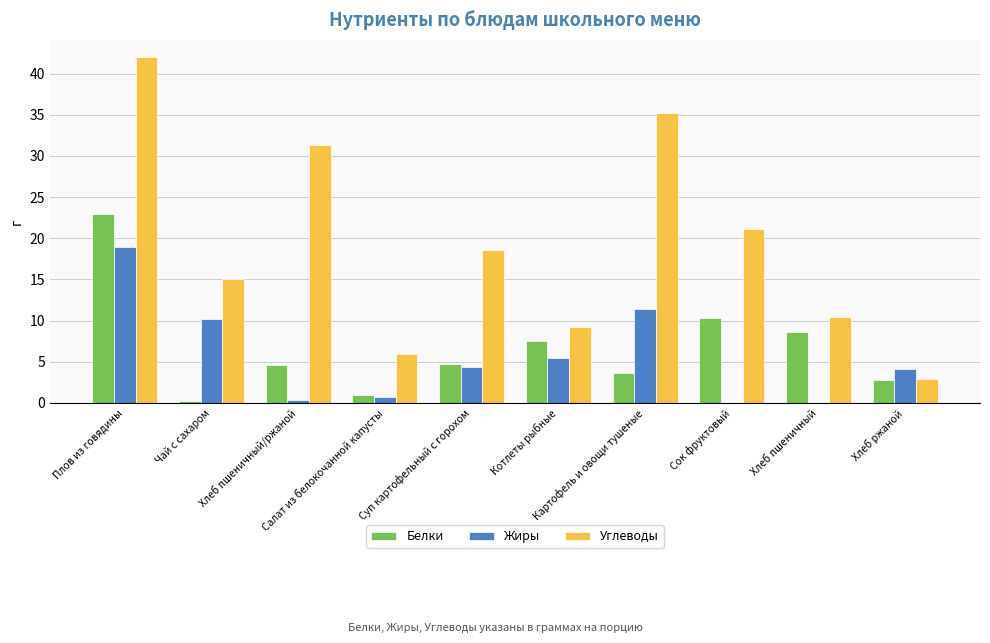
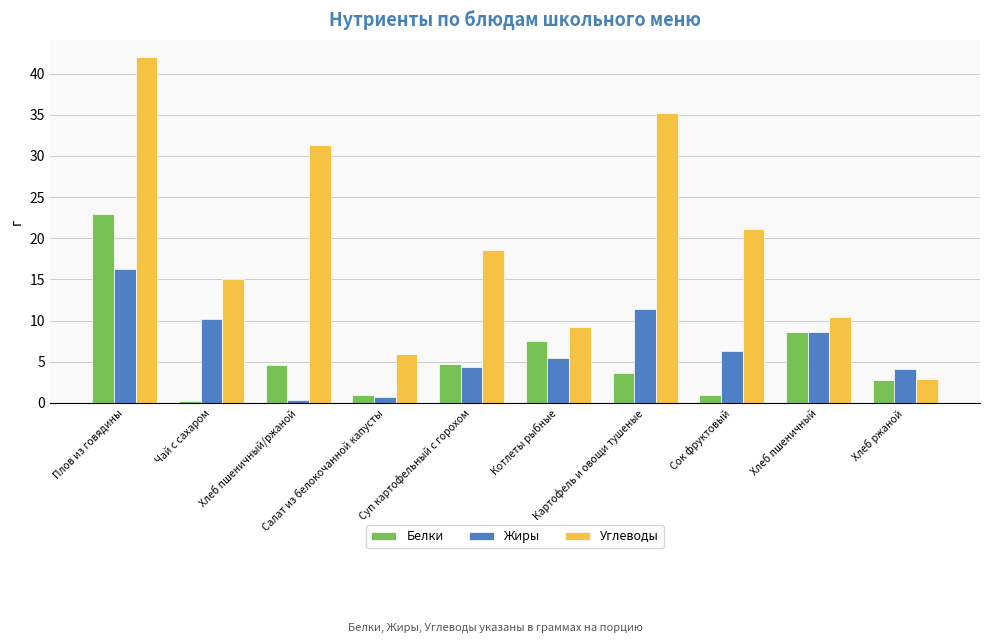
Жиры, Плов из говядины: 19 -> 16
Белки, Сок фруктовый: 10 -> 1
Жиры, Сок фруктовый: 0 -> 6
Жиры, Хлеб пшеничный: 0 -> 9
